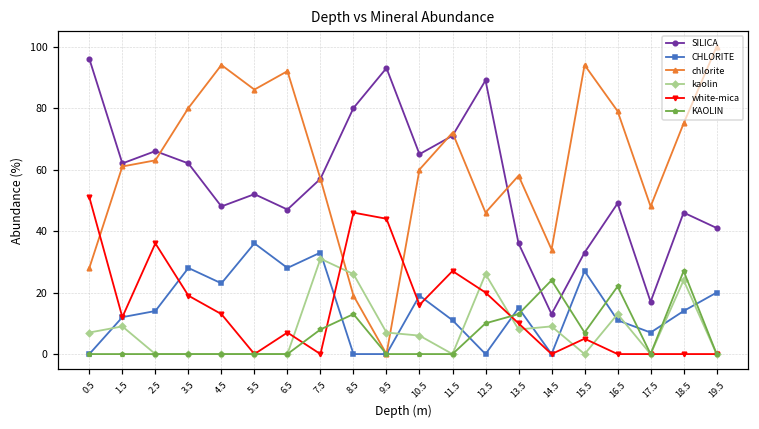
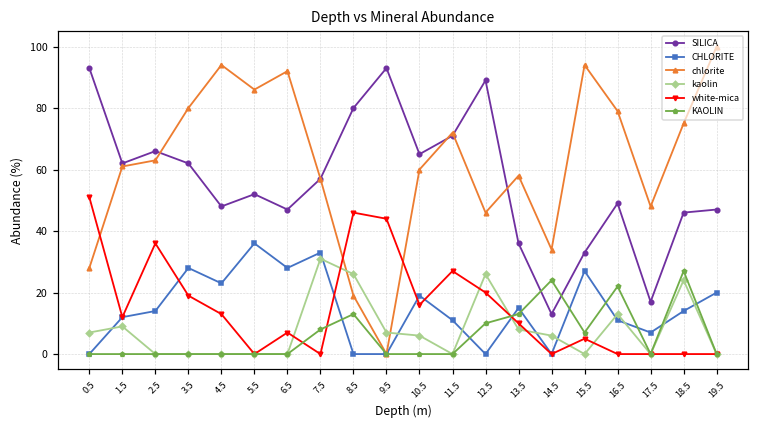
SILICA, 0.5: 96 -> 93
kaolin, 14.5: 9 -> 6
SILICA, 19.5: 41 -> 47
